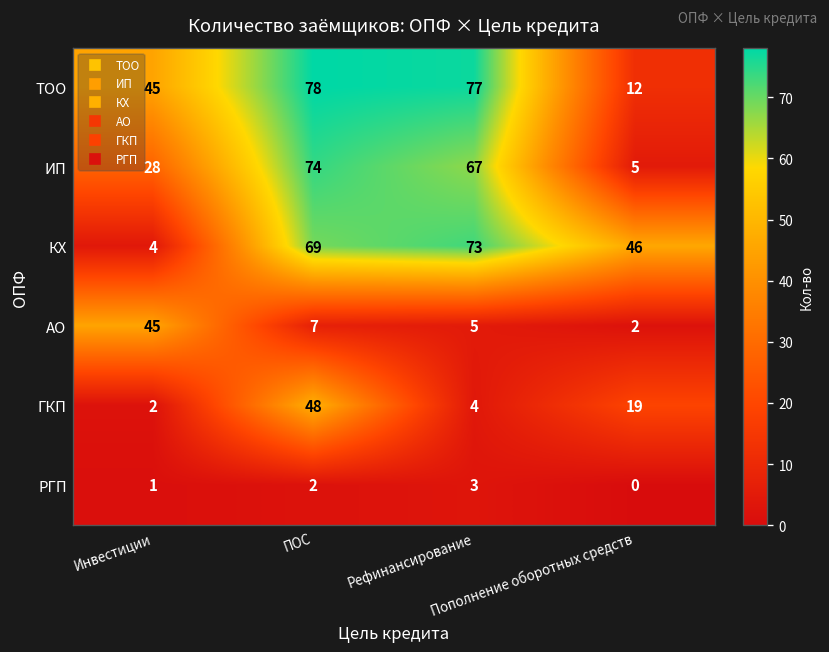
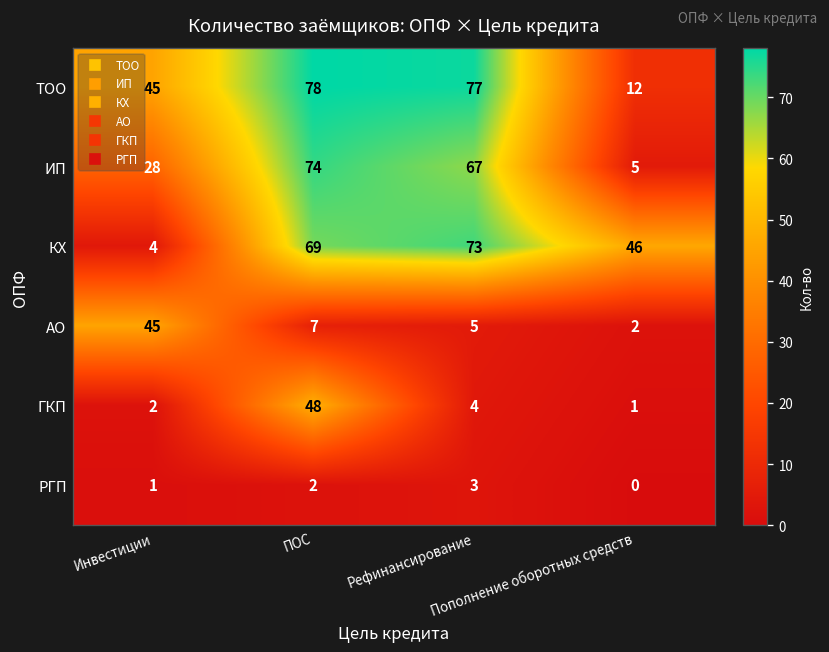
ГКП, Пополнение оборотных средств: 19 -> 1
